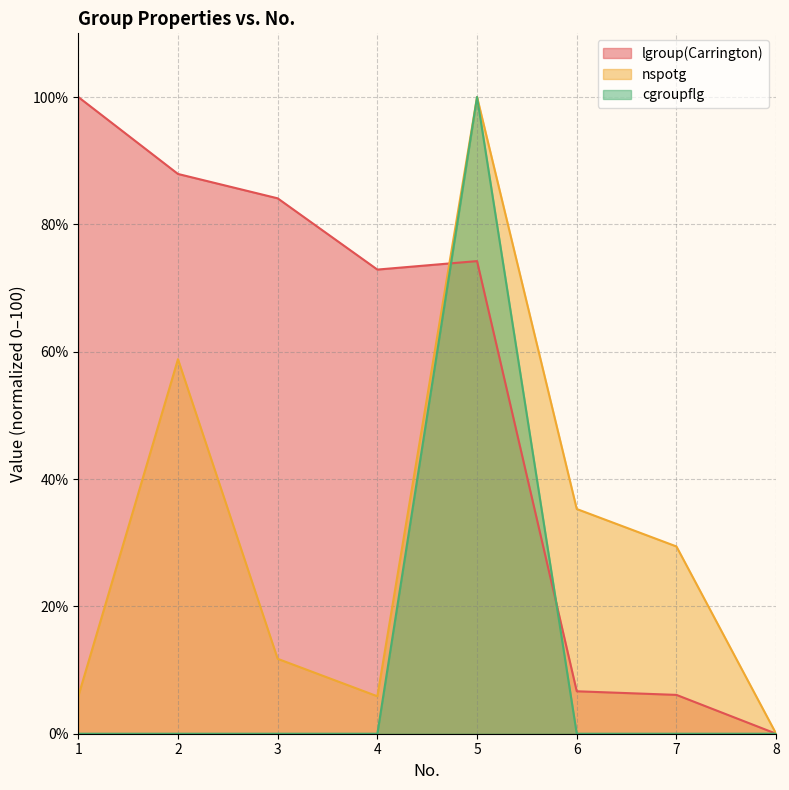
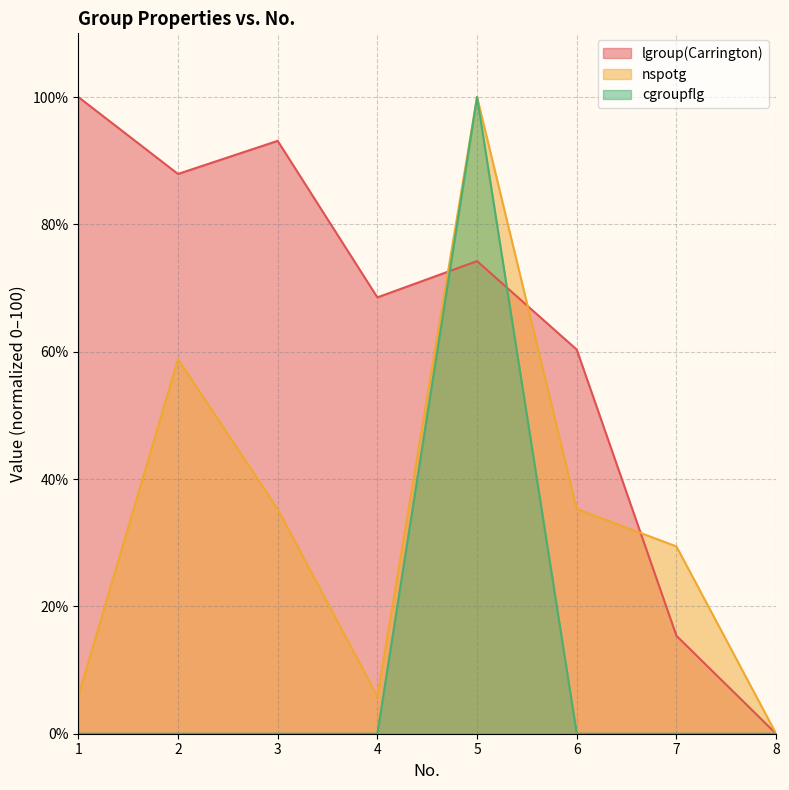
lgroup(Carrington), 3: 84% -> 93%
nspotg, 3: 12% -> 35%
lgroup(Carrington), 4: 73% -> 69%
lgroup(Carrington), 6: 7% -> 60%
lgroup(Carrington), 7: 6% -> 15%
